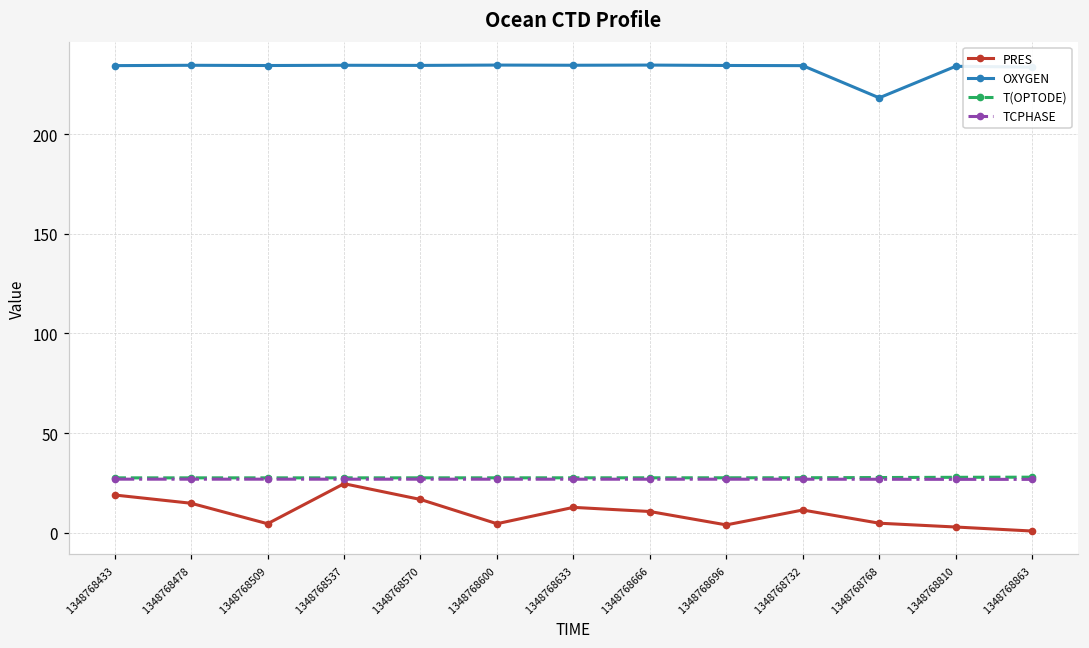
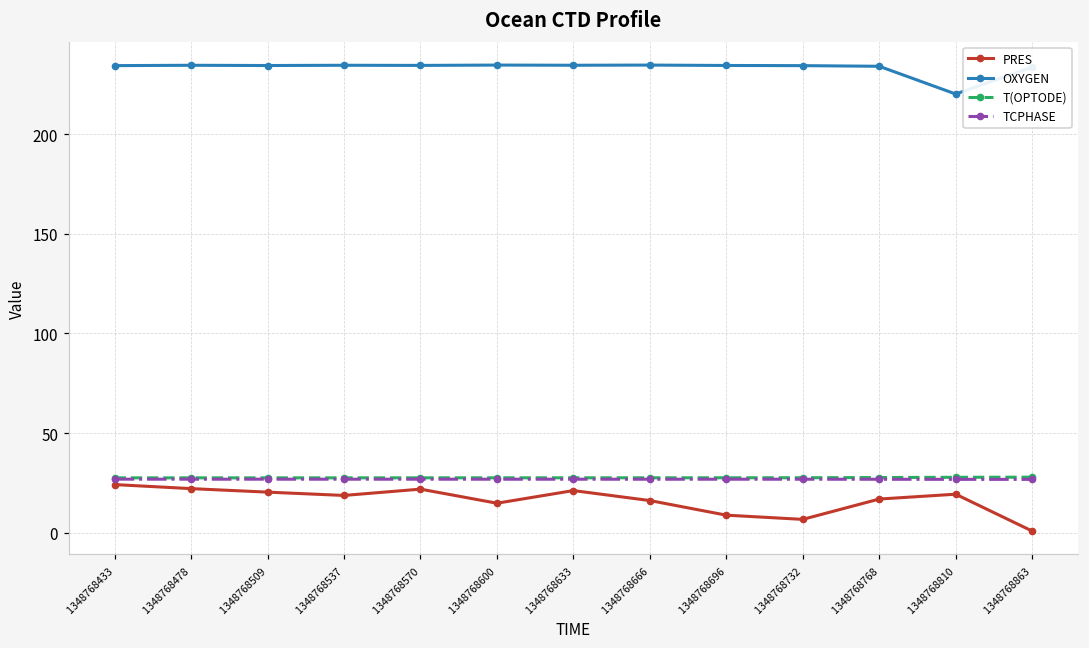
PRES, 1348768433: 19 -> 24
PRES, 1348768478: 15 -> 22
PRES, 1348768509: 5 -> 20
PRES, 1348768537: 25 -> 19
PRES, 1348768570: 17 -> 22
PRES, 1348768600: 5 -> 15
PRES, 1348768633: 13 -> 21
PRES, 1348768666: 11 -> 16
PRES, 1348768696: 4 -> 9
PRES, 1348768732: 11 -> 7
PRES, 1348768768: 5 -> 17
OXYGEN, 1348768768: 218 -> 234
PRES, 1348768810: 3 -> 19
OXYGEN, 1348768810: 234 -> 220
